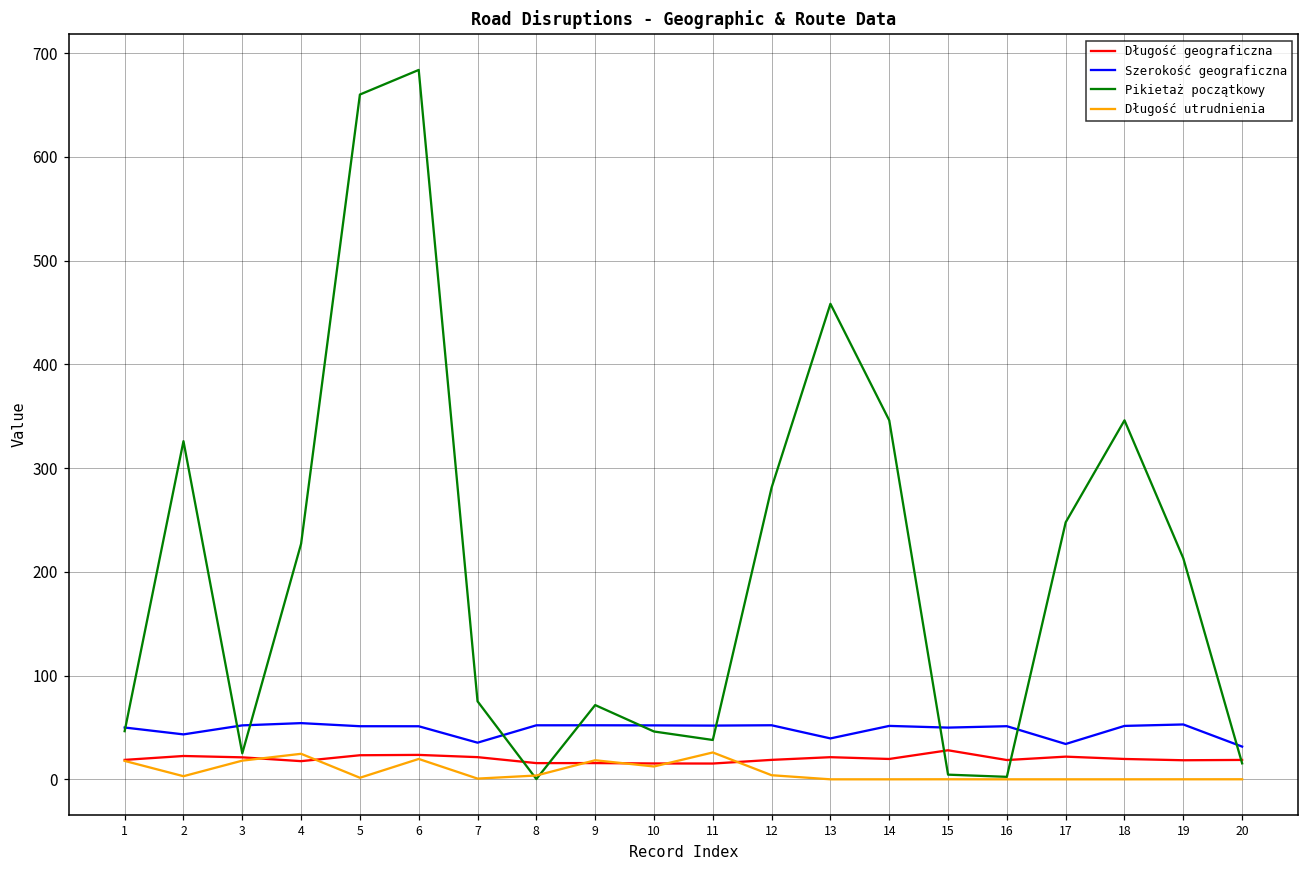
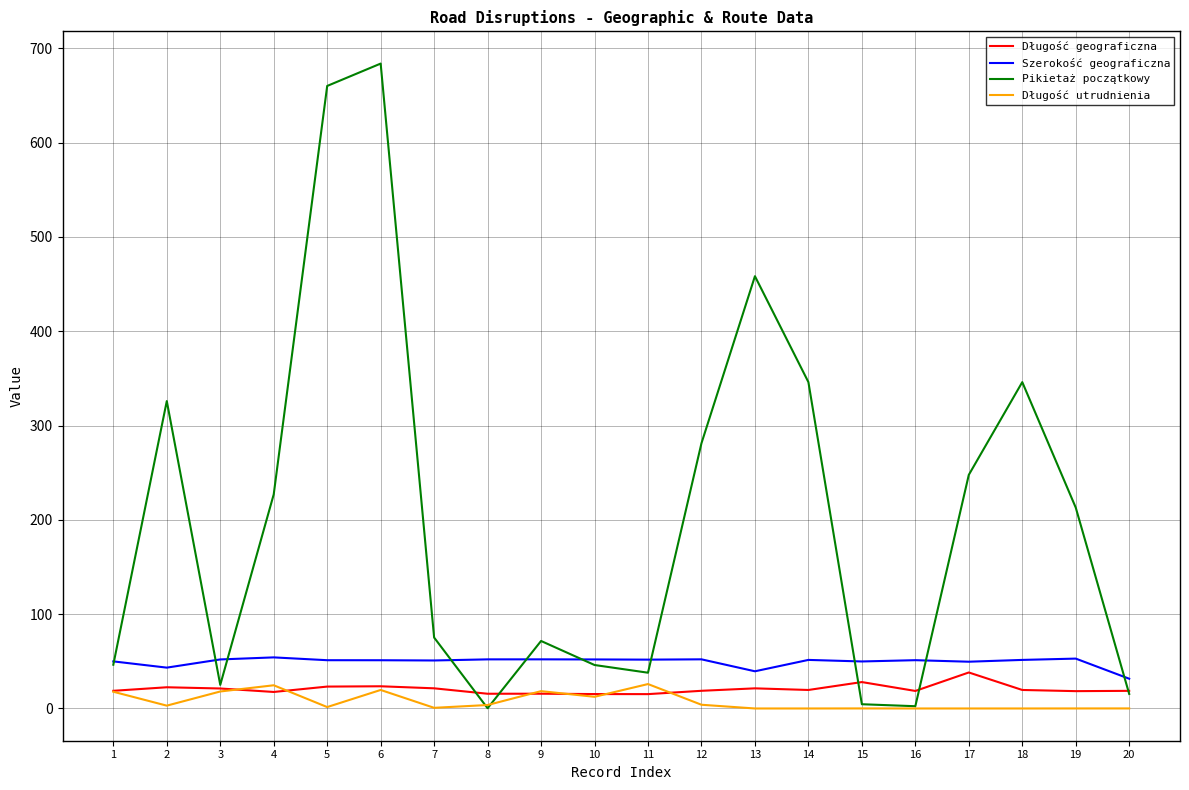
Szerokość geograficzna, 7: 40 -> 50
Długość geograficzna, 17: 20 -> 40
Szerokość geograficzna, 17: 30 -> 50
